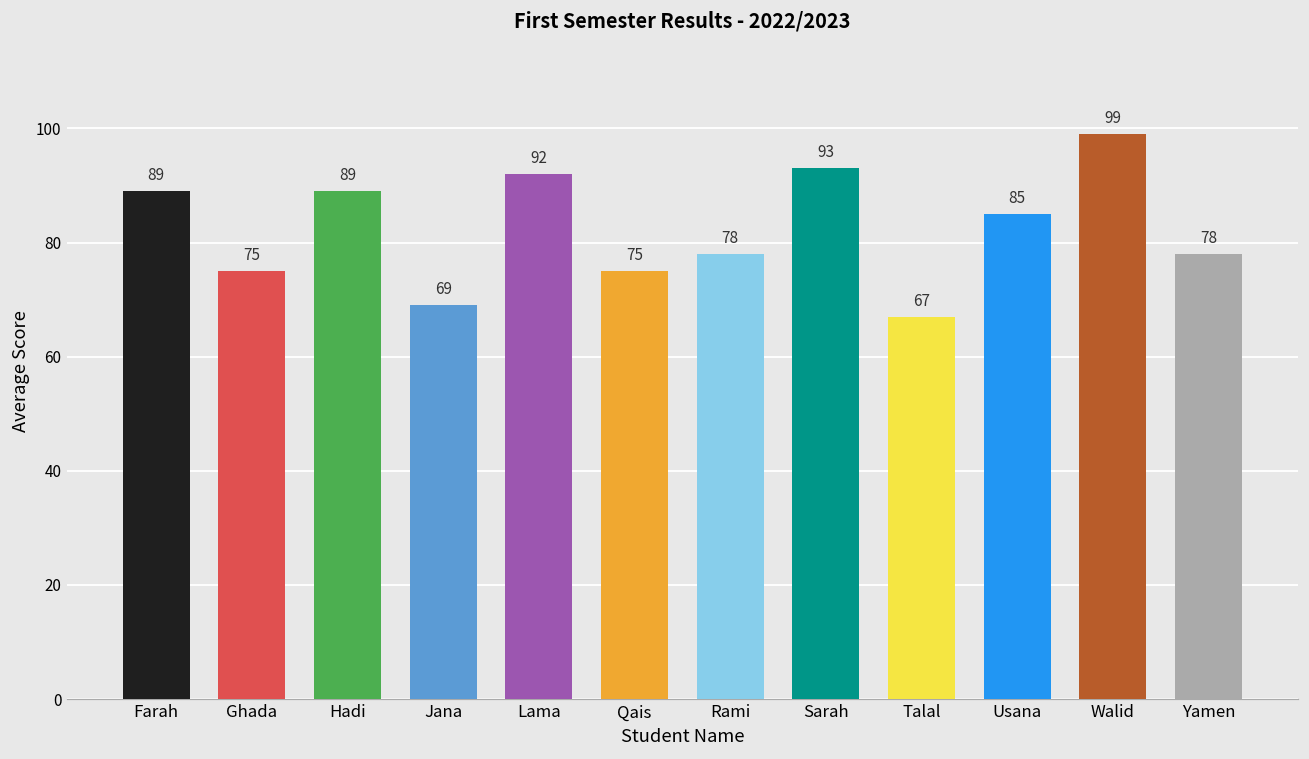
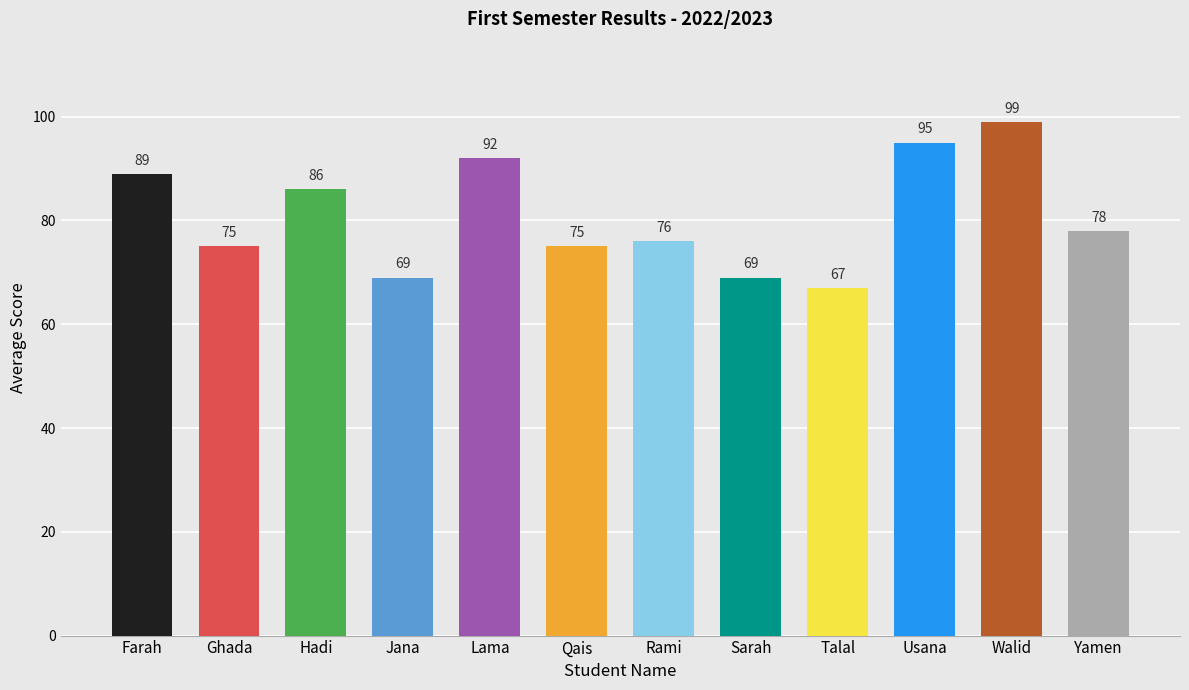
Hadi: 89 -> 86
Rami: 78 -> 76
Sarah: 93 -> 69
Usana: 85 -> 95
